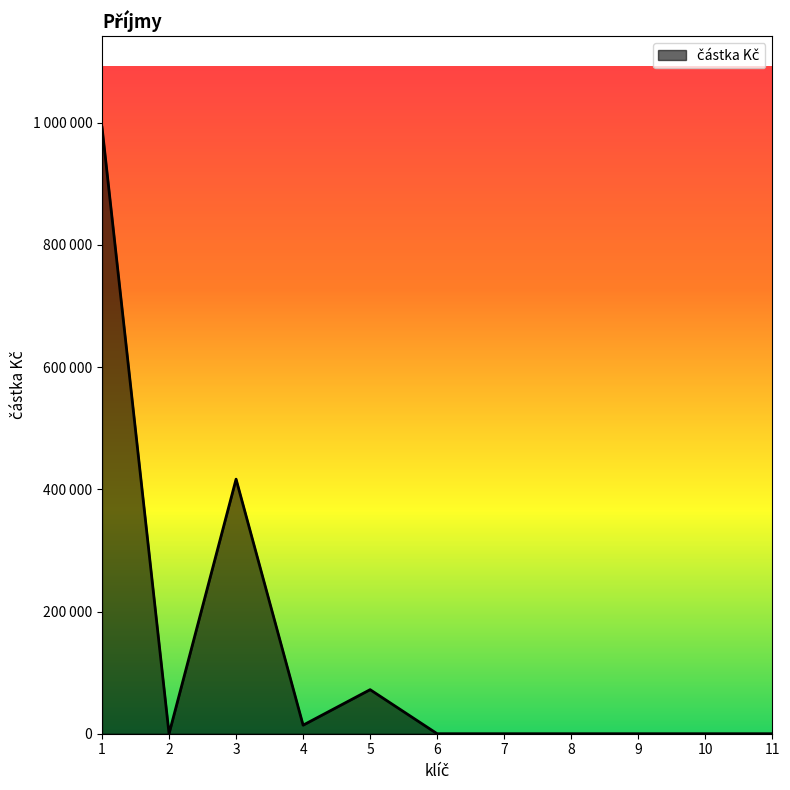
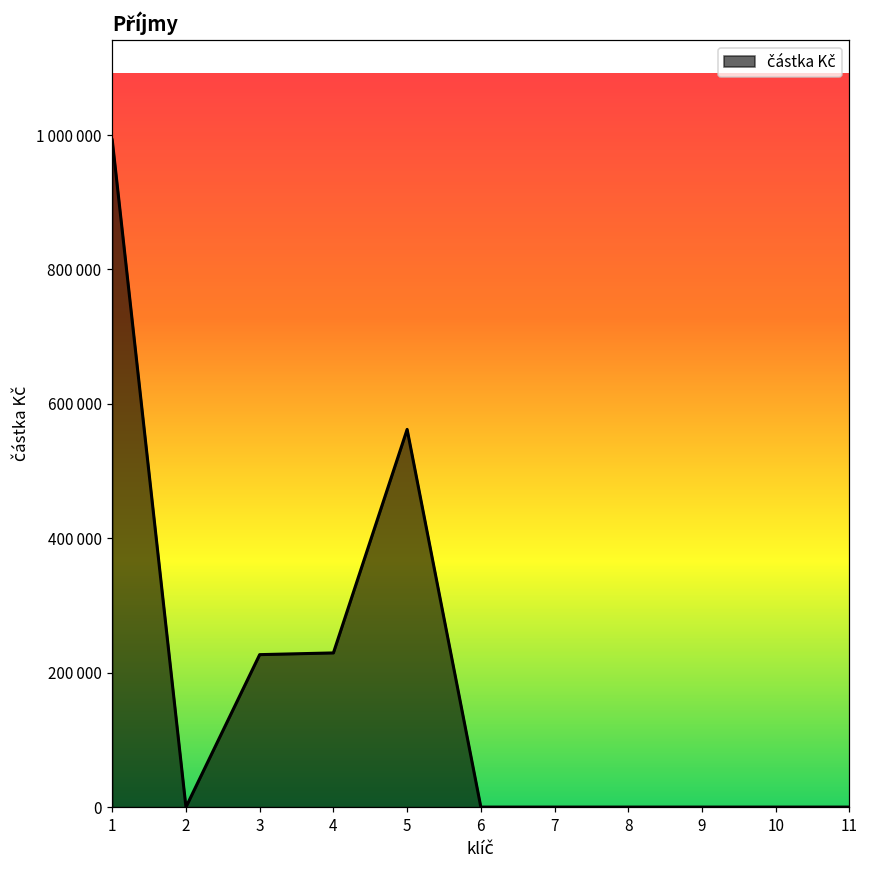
3: 420000 -> 230000
4: 10000 -> 230000
5: 70000 -> 560000
